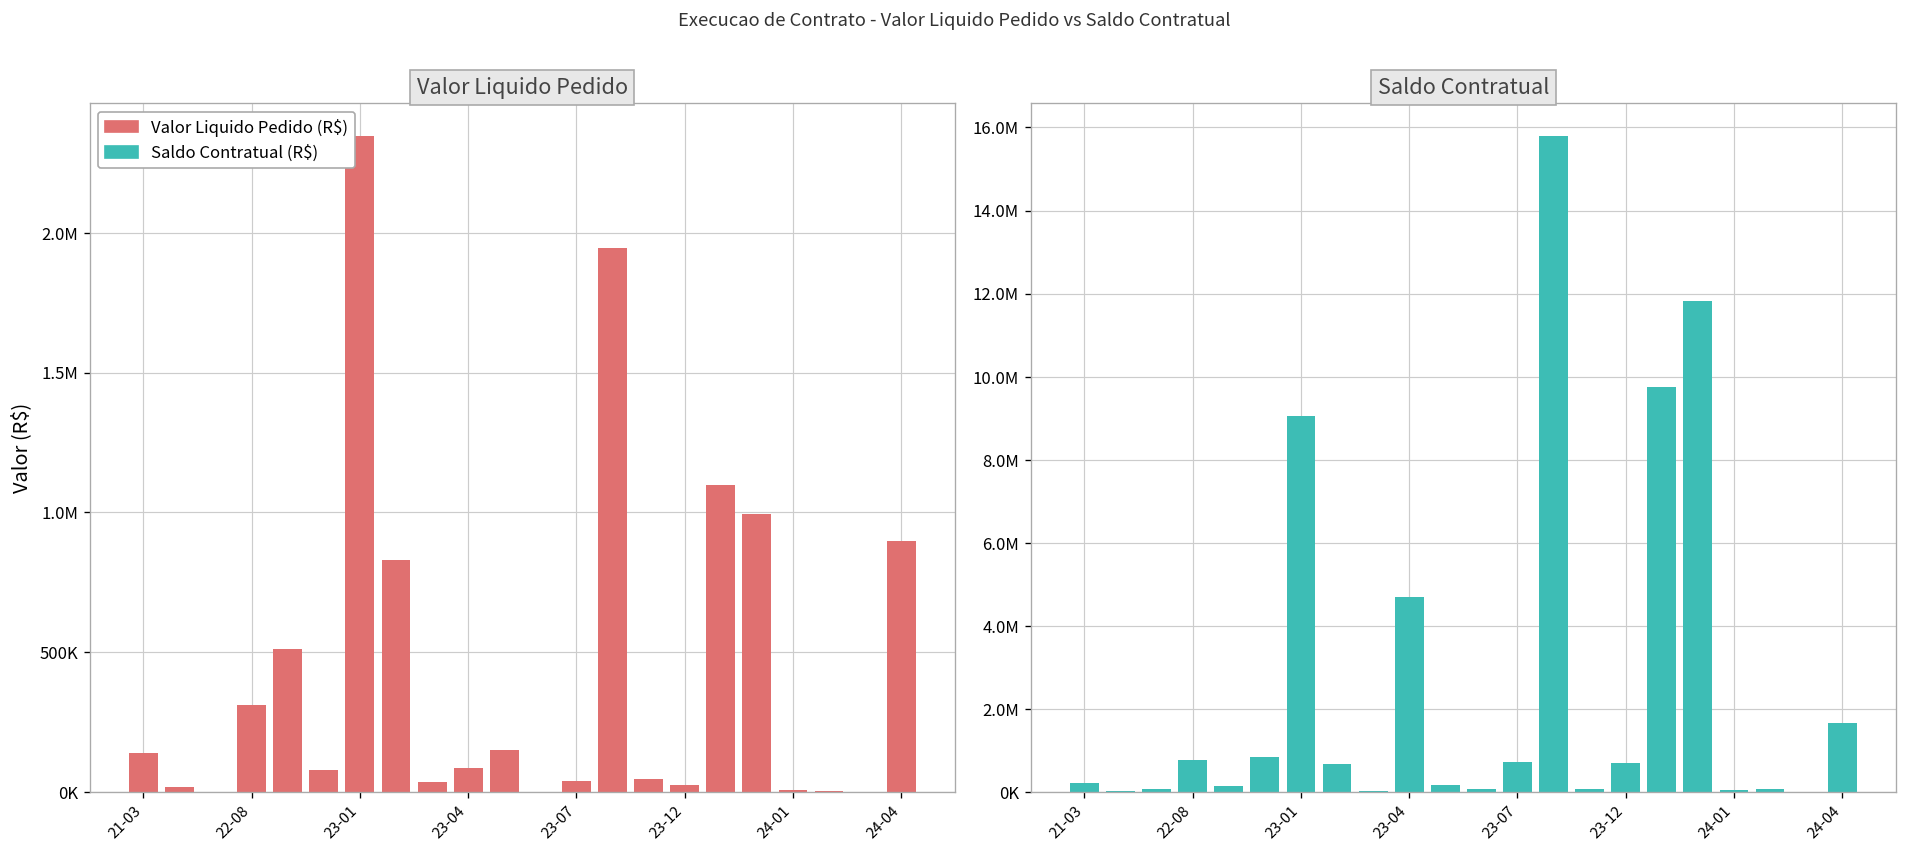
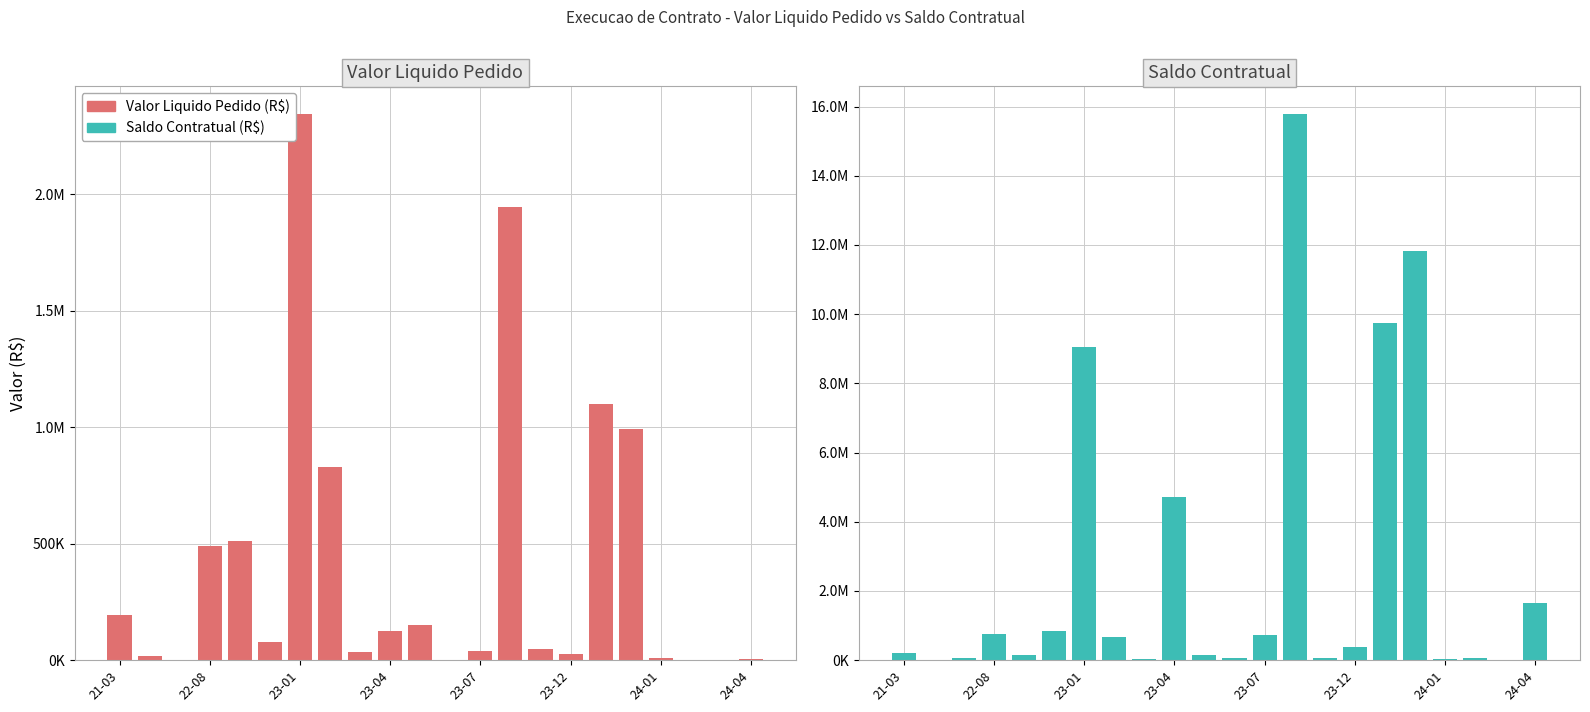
Valor Liquido Pedido, 21-03: 140000 -> 190000
Valor Liquido Pedido, 22-08: 310000 -> 490000
Valor Liquido Pedido, 23-04: 90000 -> 130000
Valor Liquido Pedido, 24-04: 900000 -> 0
Saldo Contratual, 23-12: 700000 -> 400000
